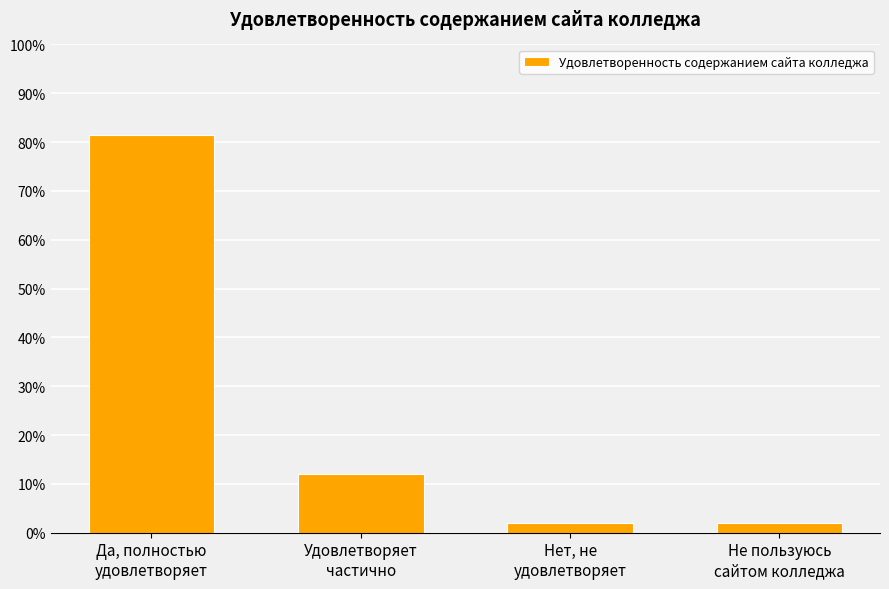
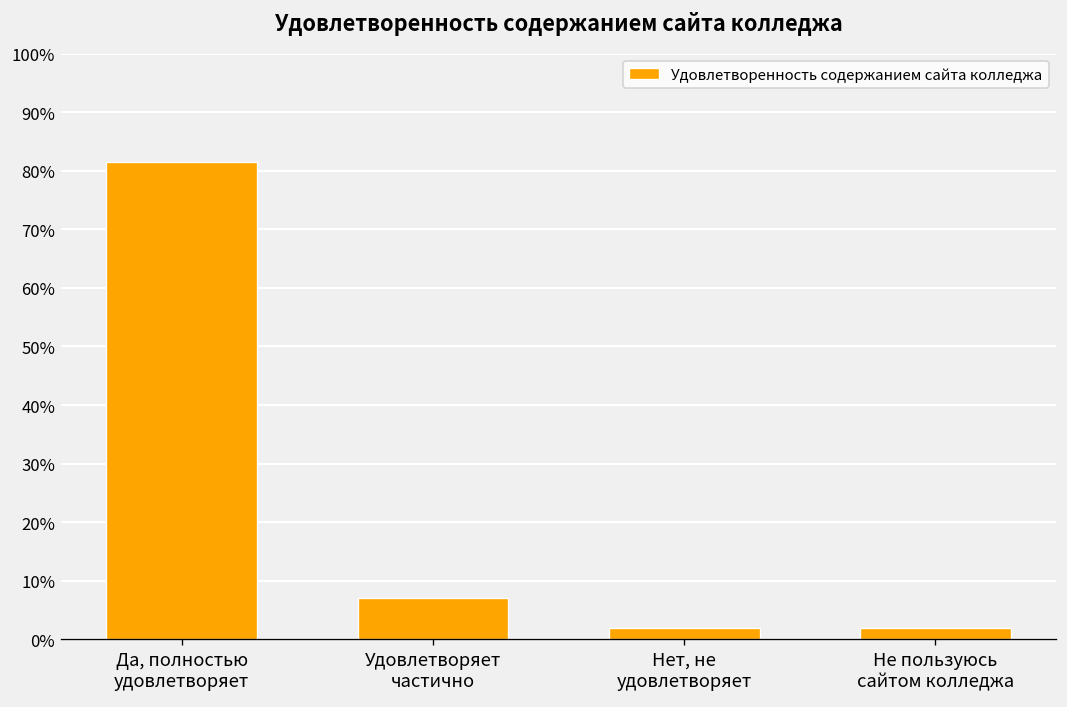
Удовлетворяет частично: 12% -> 7%
